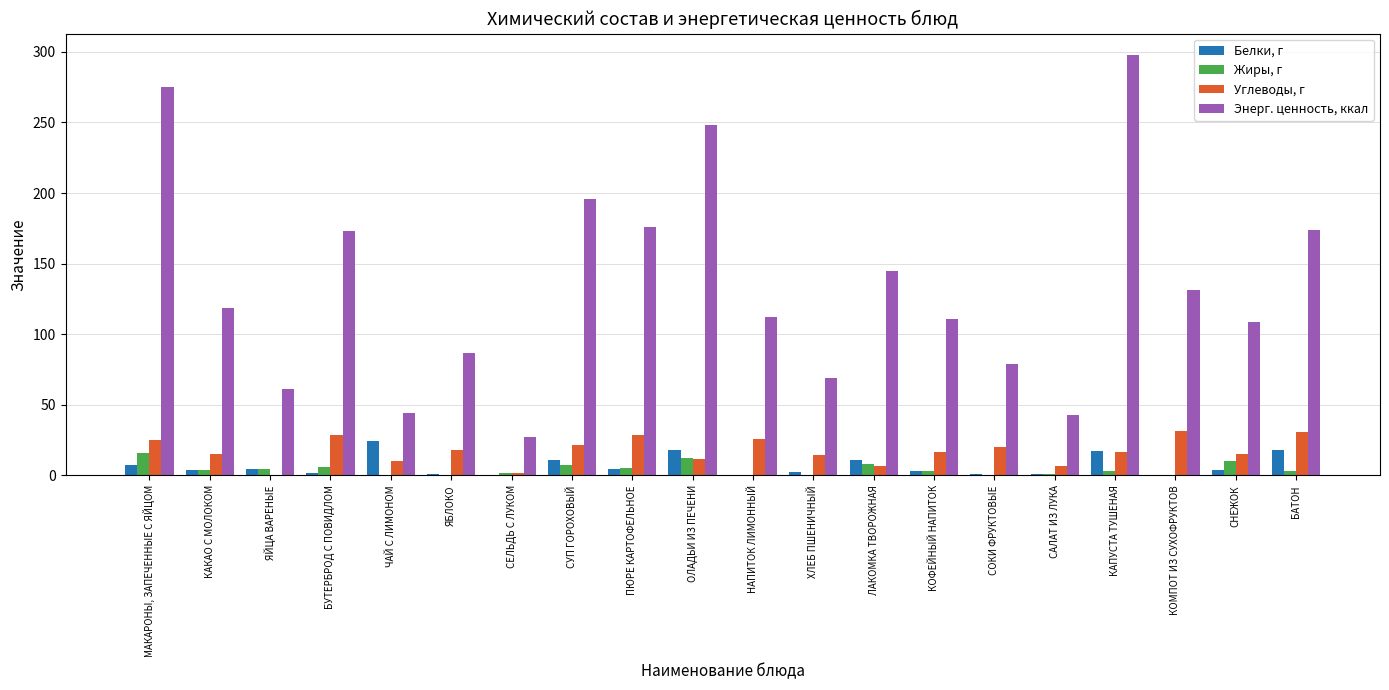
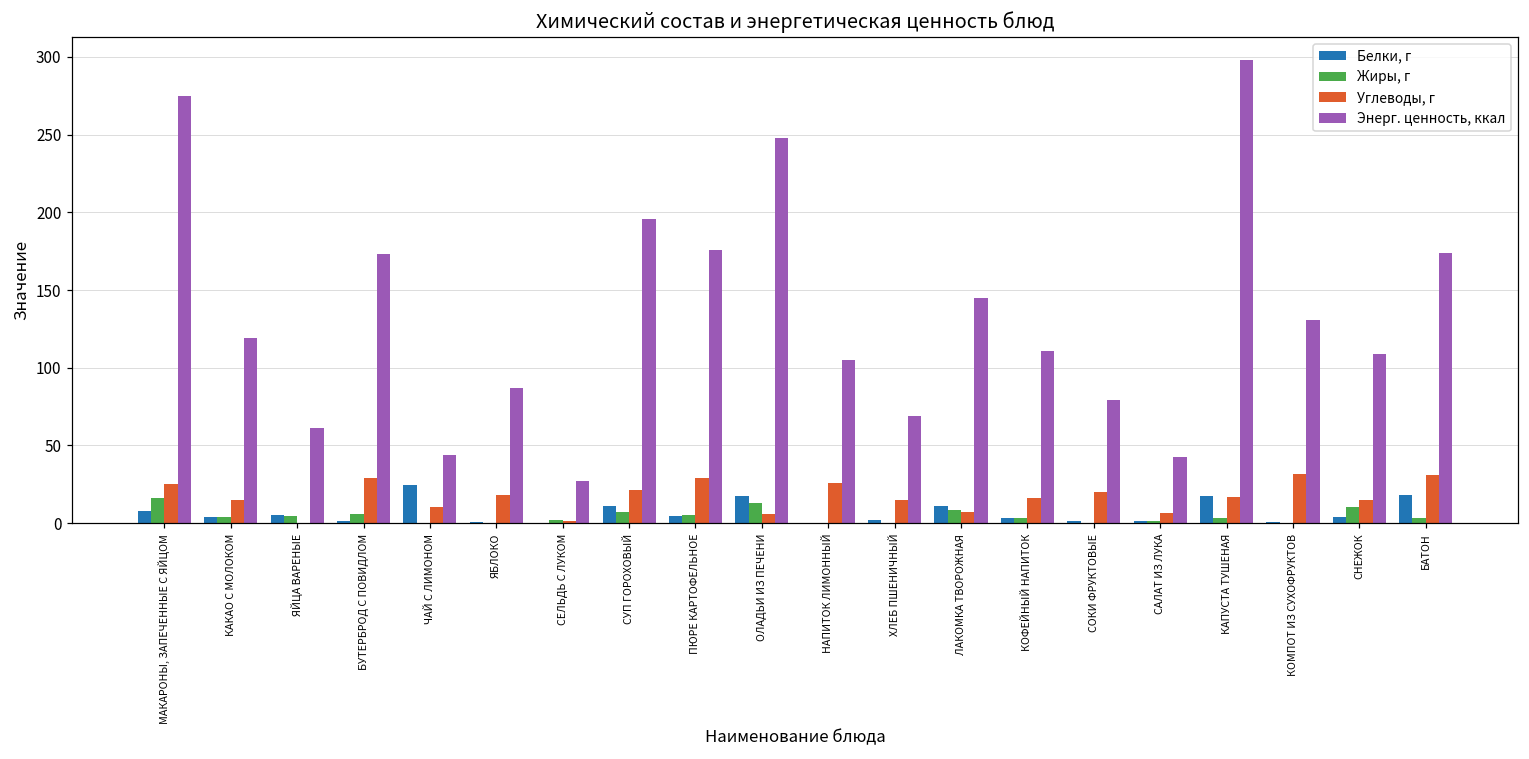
Углеводы, г, ОЛАДЬИ ИЗ ПЕЧЕНИ: 12 -> 6
Энерг. ценность, ккал, НАПИТОК ЛИМОННЫЙ: 112 -> 105
